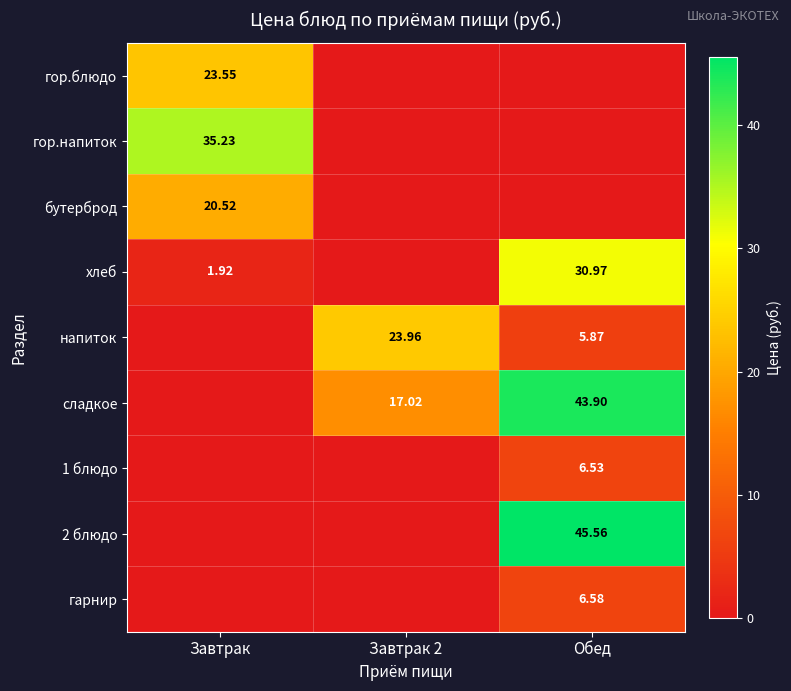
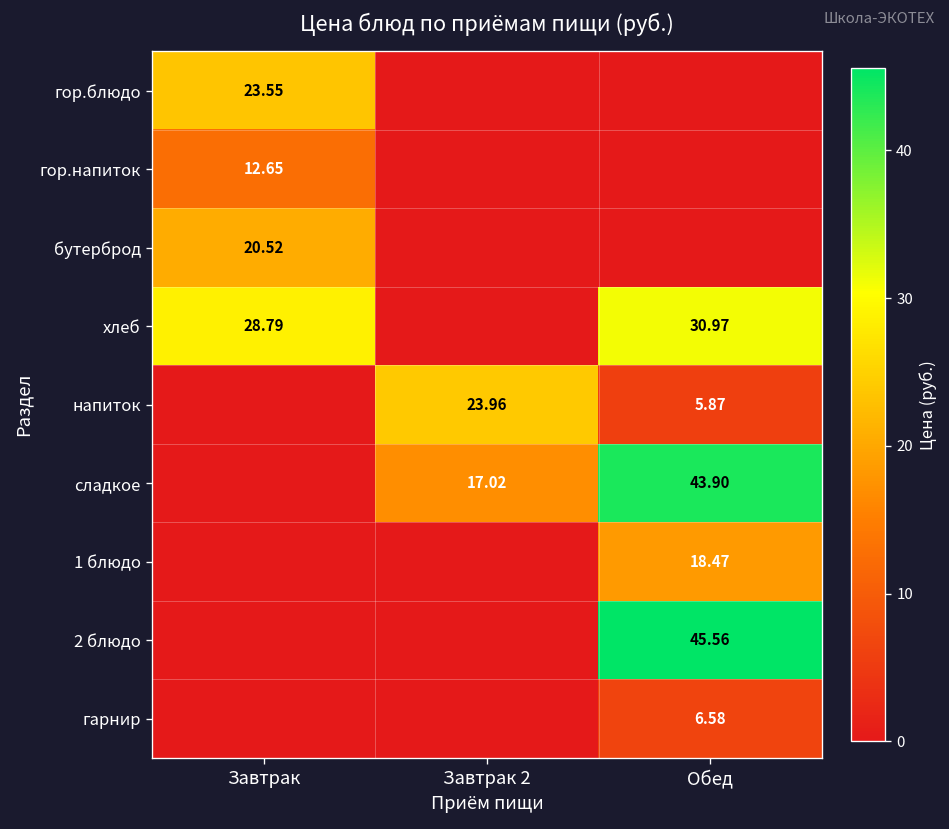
гор.напиток, Завтрак: 35.23 -> 12.65
хлеб, Завтрак: 1.92 -> 28.79
1 блюдо, Обед: 6.53 -> 18.47
